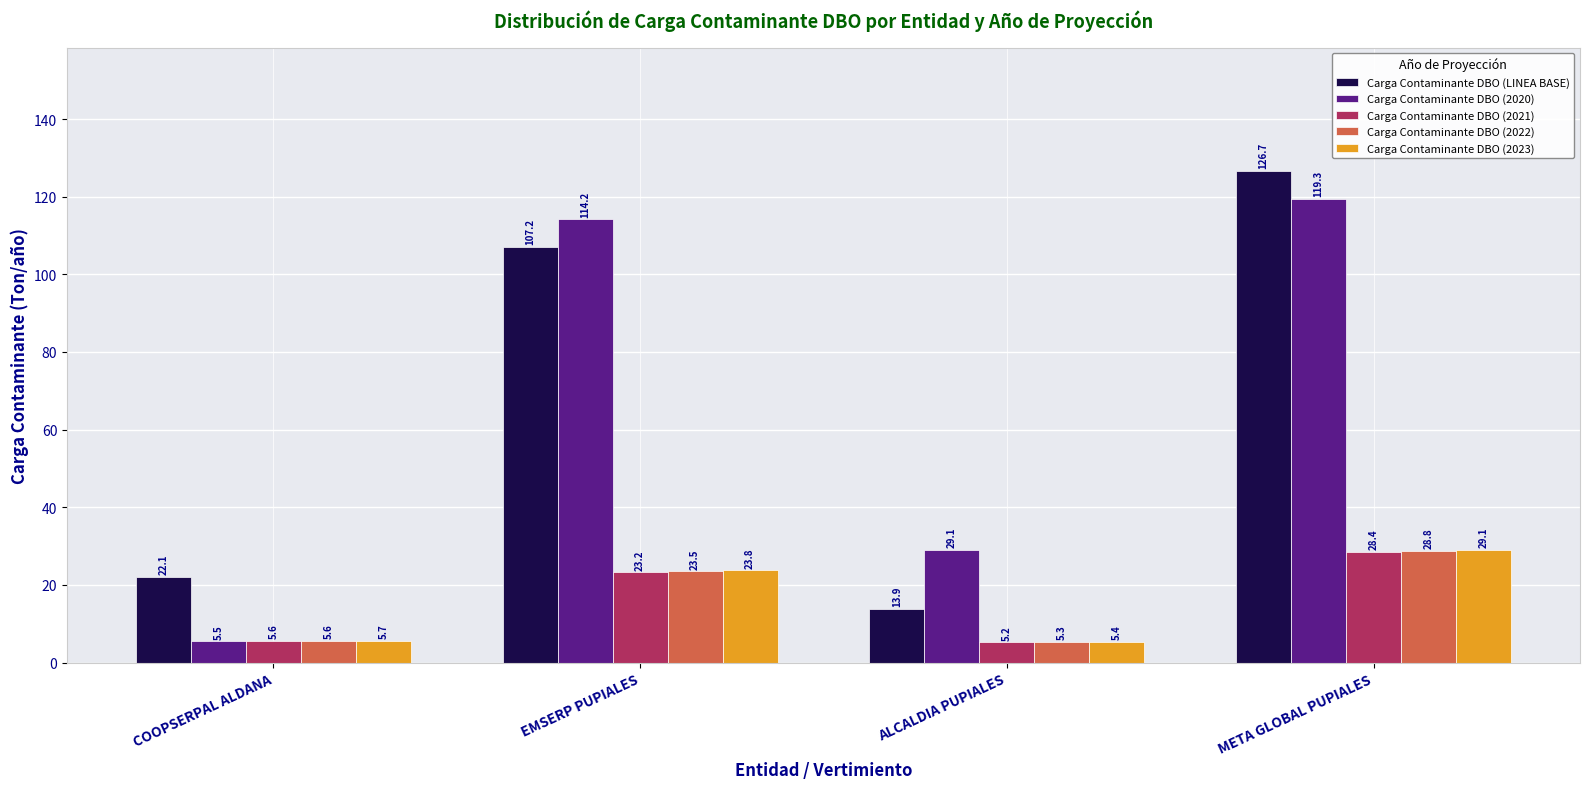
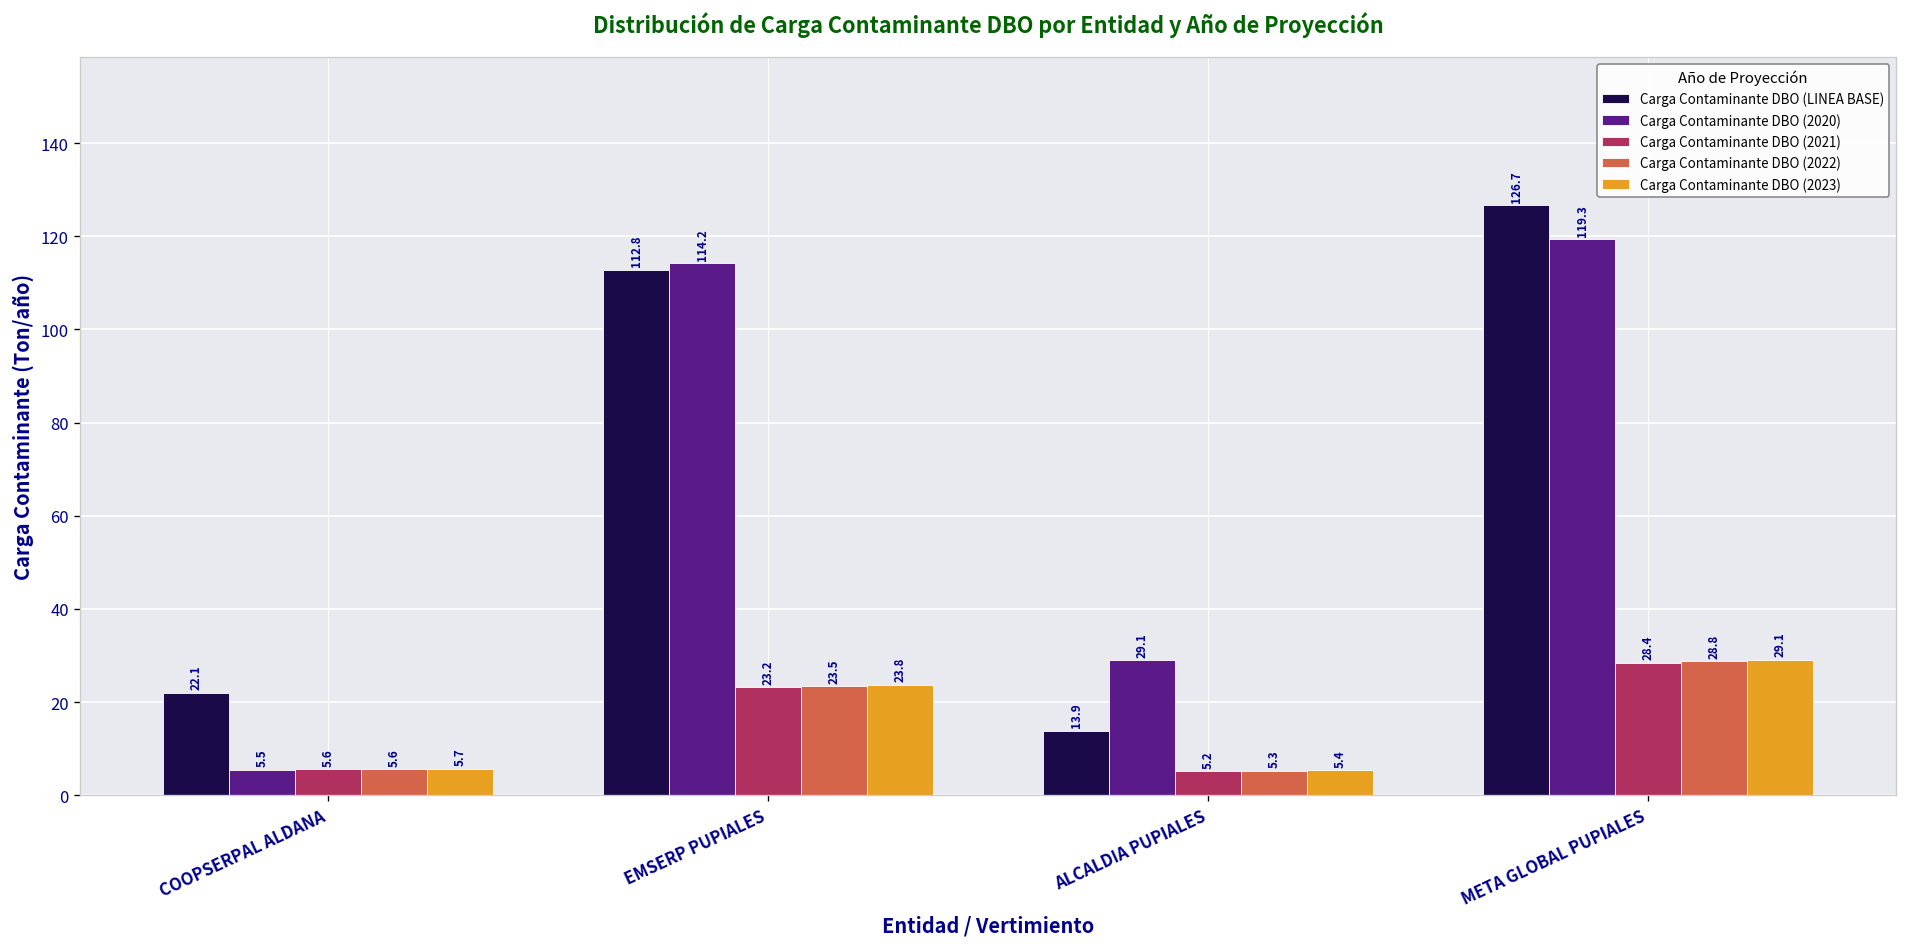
Carga Contaminante DBO (LINEA BASE), EMSERP PUPIALES: 107.2 -> 112.8
